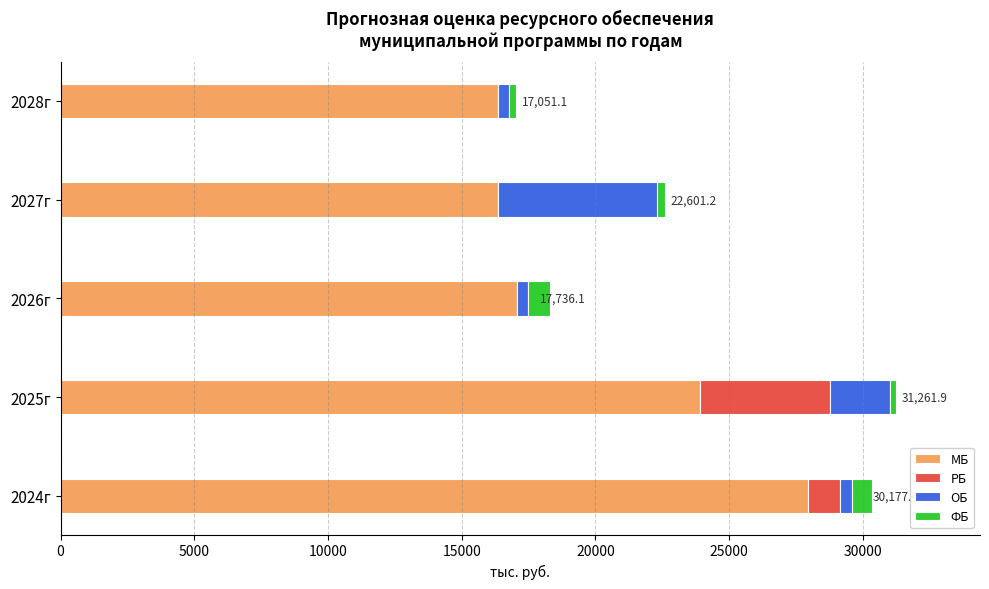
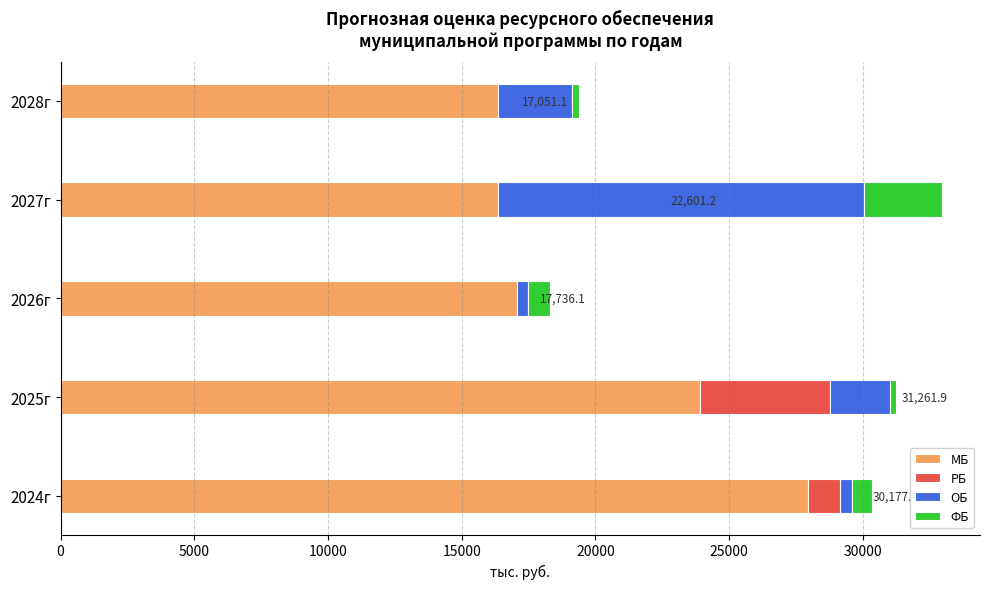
ОБ, 2028г: 400 -> 2800
ОБ, 2027г: 6000 -> 13700
ФБ, 2027г: 300 -> 2900
